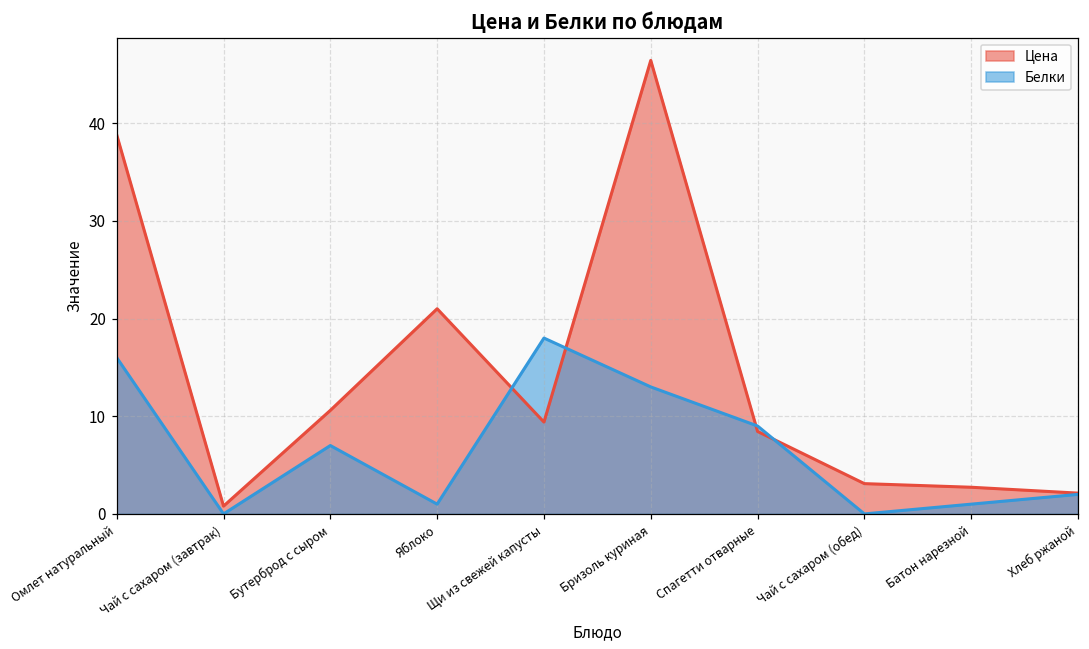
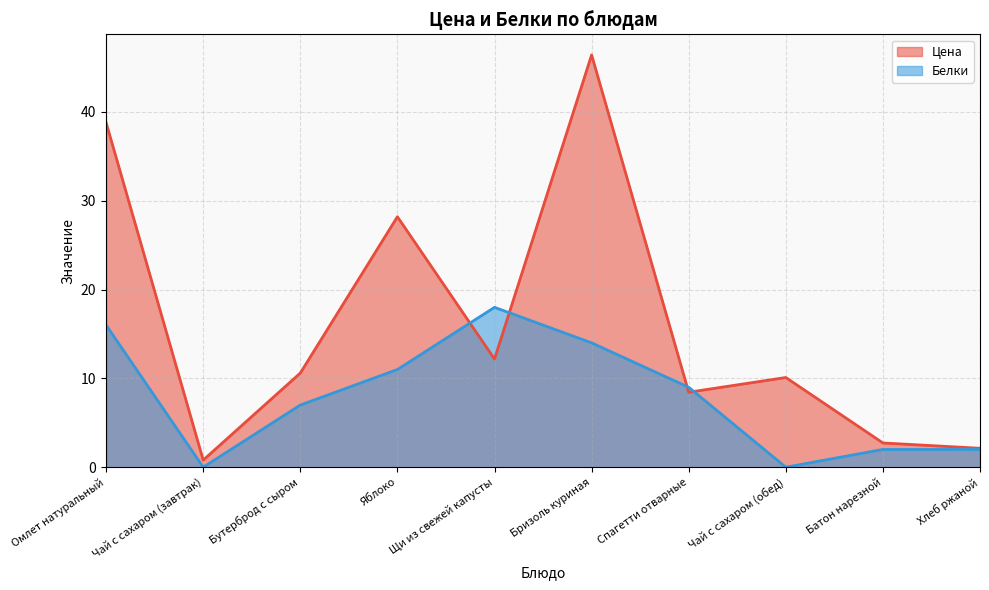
Цена, Яблоко: 21 -> 28
Белки, Яблоко: 1 -> 11
Цена, Щи из свежей капусты: 9 -> 12
Белки, Бризоль куриная: 13 -> 14
Цена, Чай с сахаром (обед): 3 -> 10
Белки, Батон нарезной: 1 -> 2
